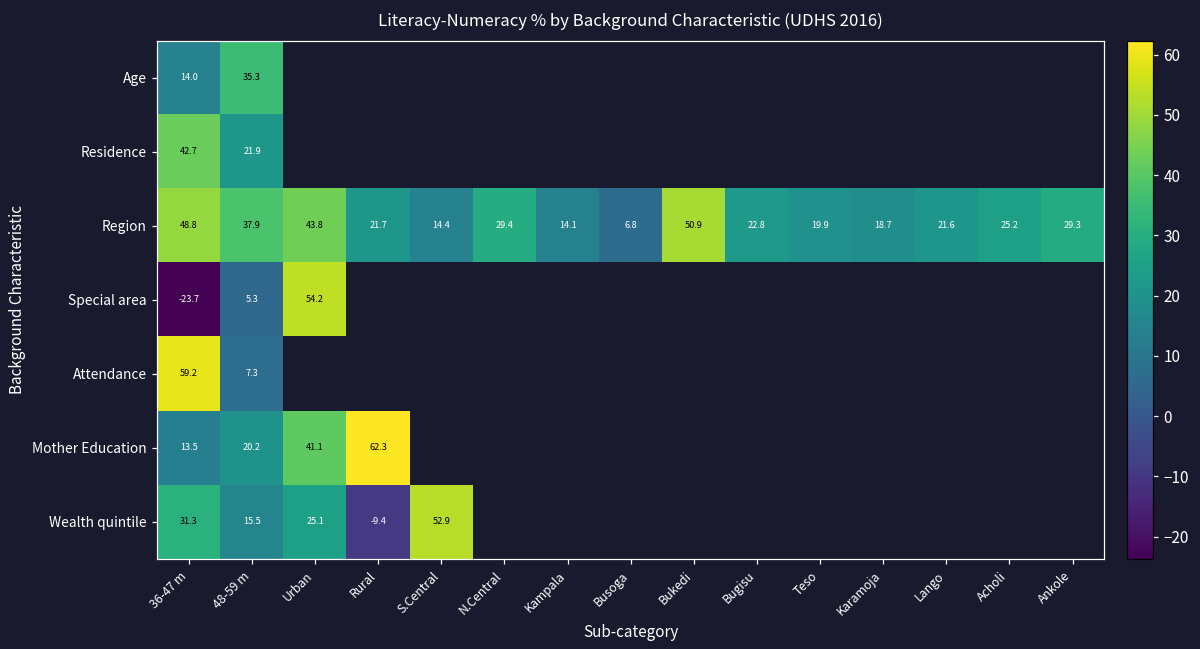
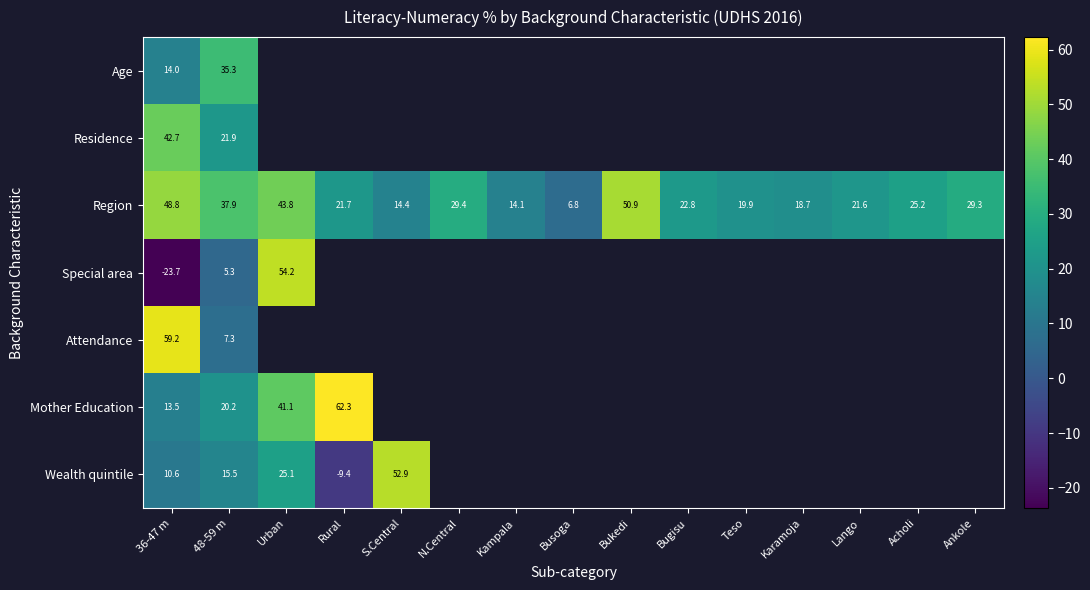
Wealth quintile, 36-47 m: 31.3 -> 10.6
